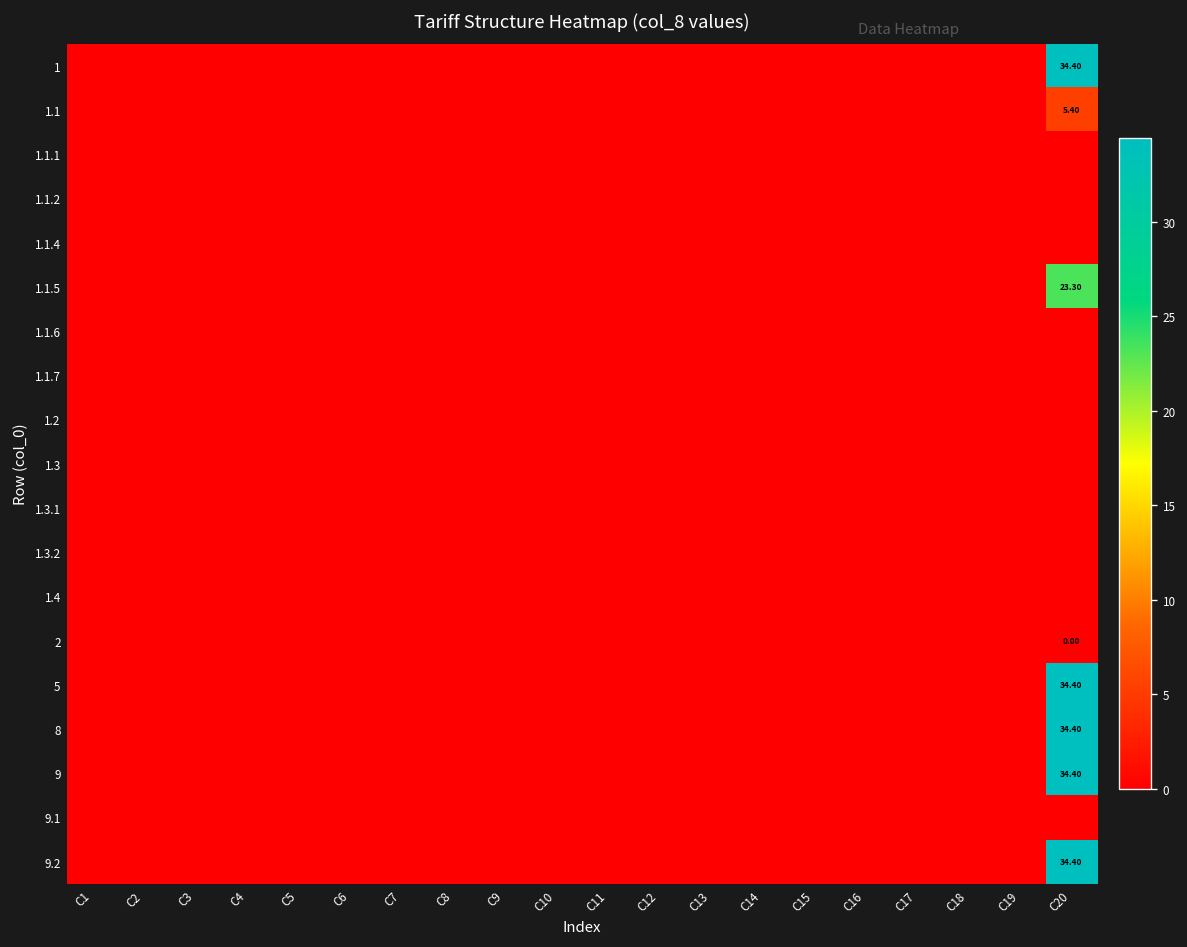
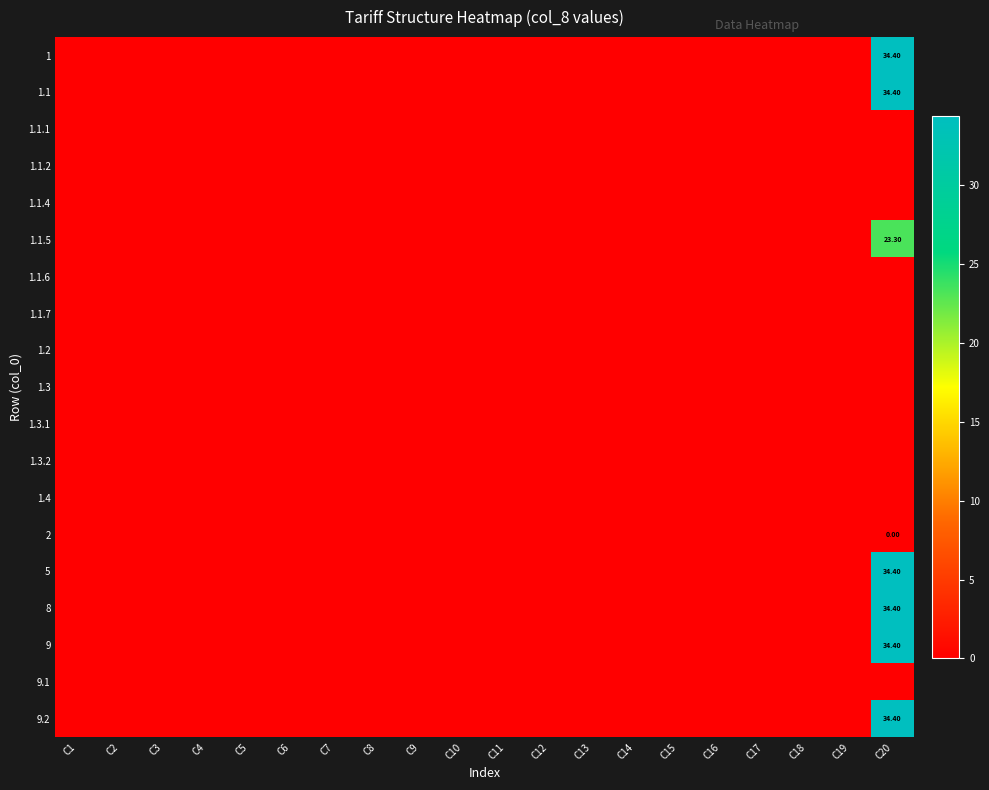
1.1, C20: 5.40 -> 34.40
